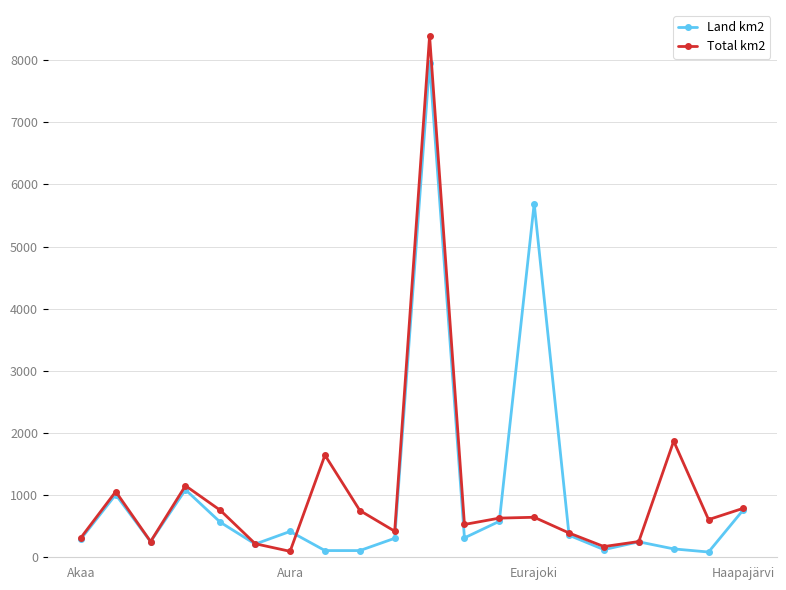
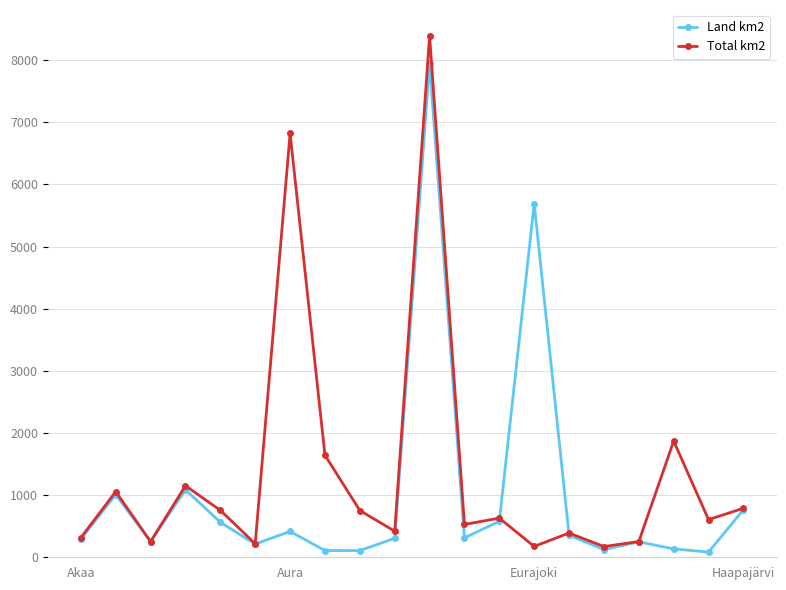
Total km2, Aura: 100 -> 6800
Total km2, Eurajoki: 600 -> 200
